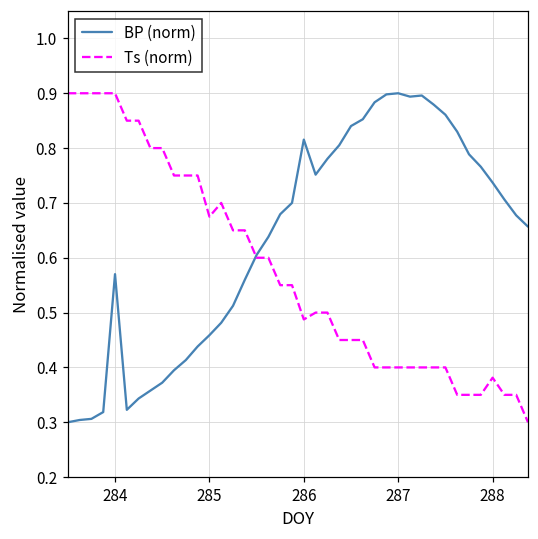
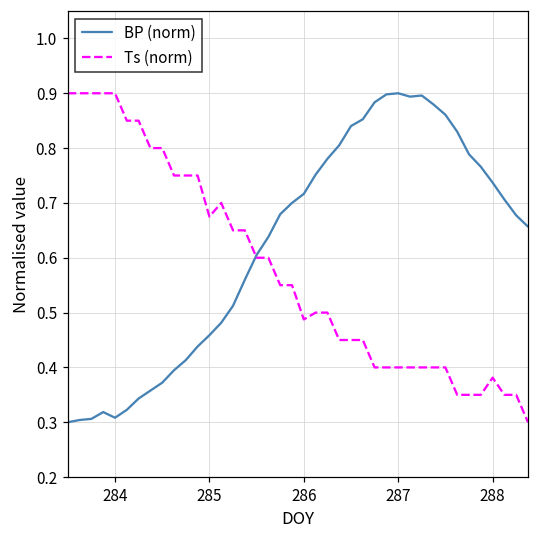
BP (norm), 284: 0.57 -> 0.31
BP (norm), 286: 0.82 -> 0.72
